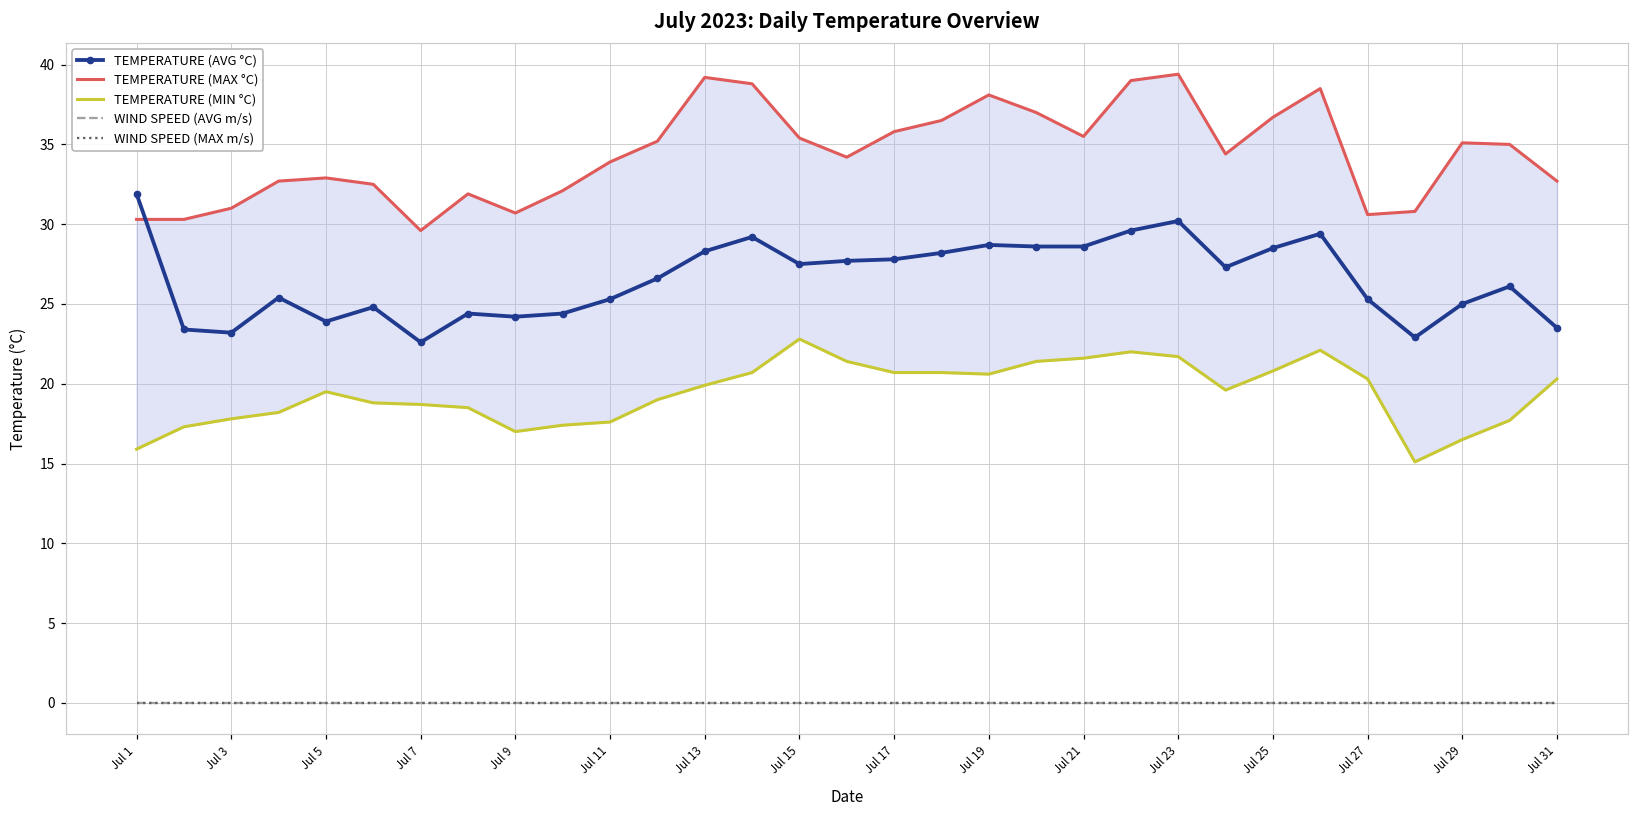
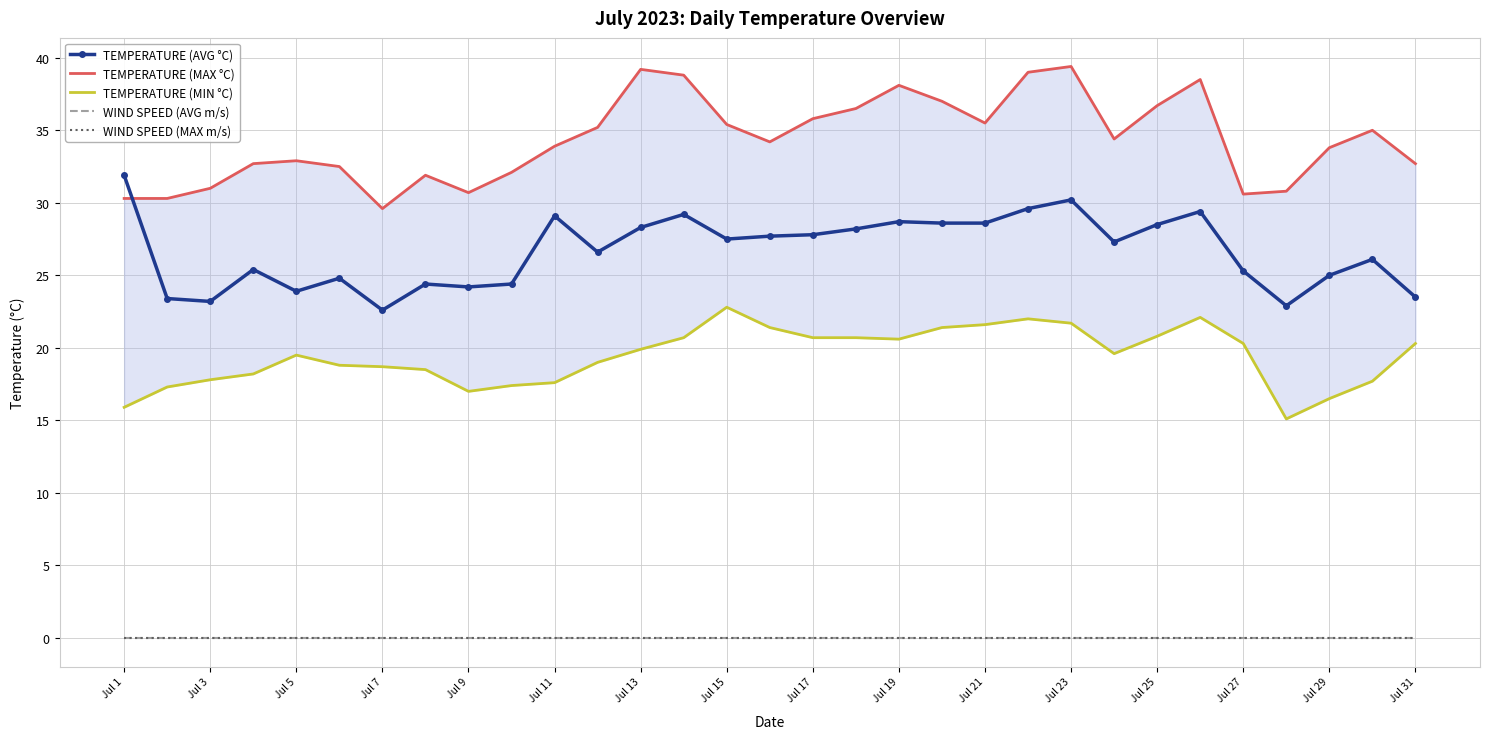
TEMPERATURE (AVG °C), Jul 11: 25.3 -> 29.1
TEMPERATURE (MAX °C), Jul 29: 35.1 -> 33.8
